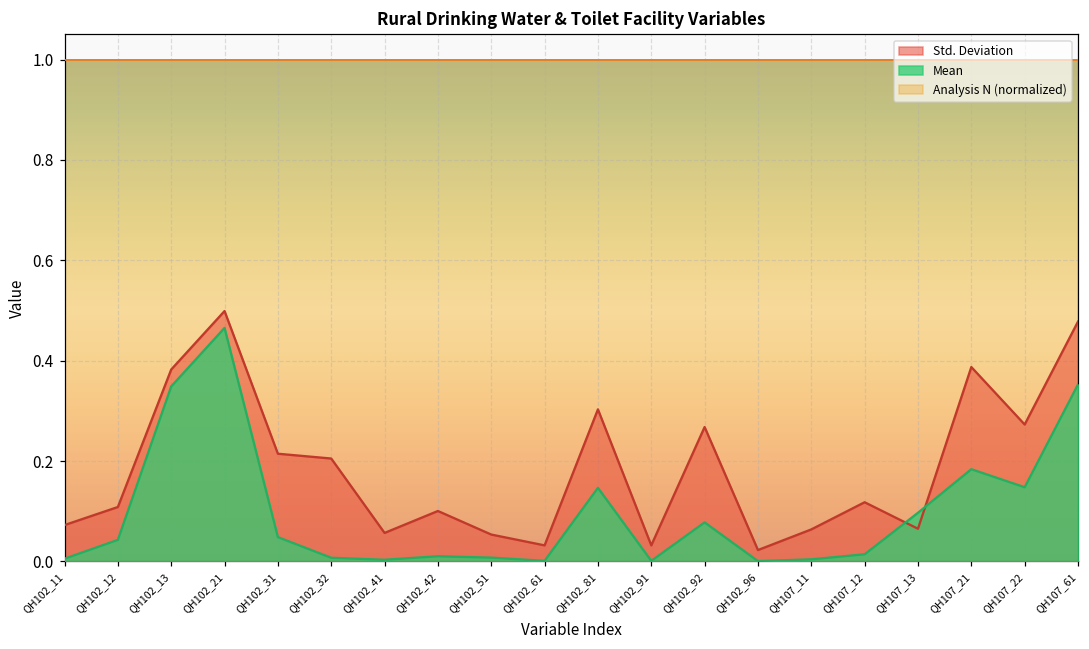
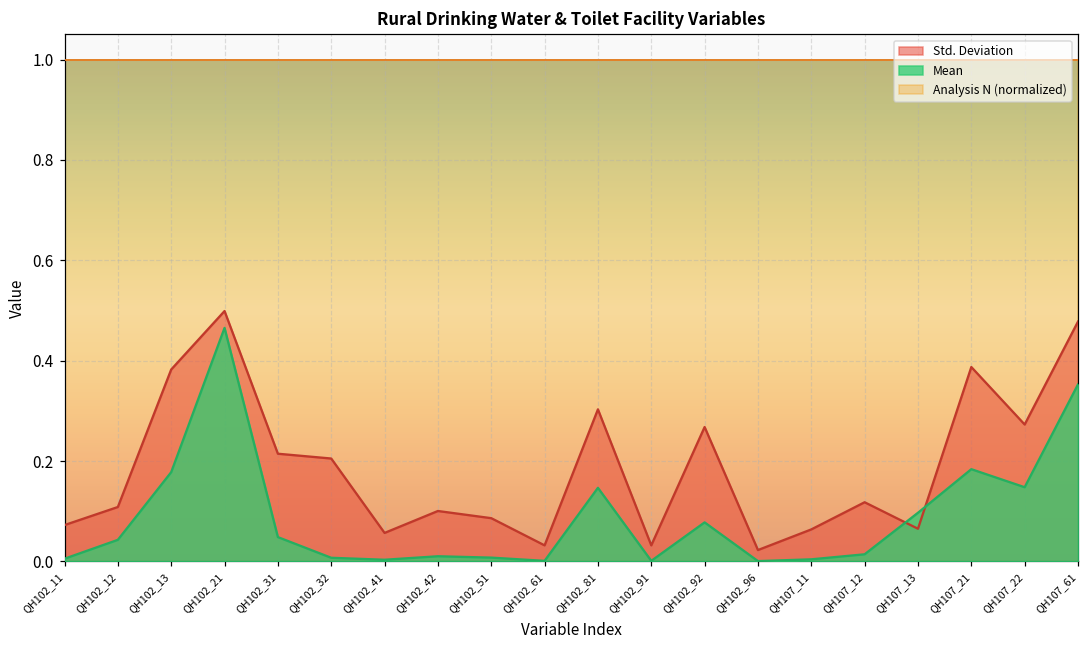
Mean, QH102_13: 0.35 -> 0.18
Std. Deviation, QH102_51: 0.05 -> 0.09
